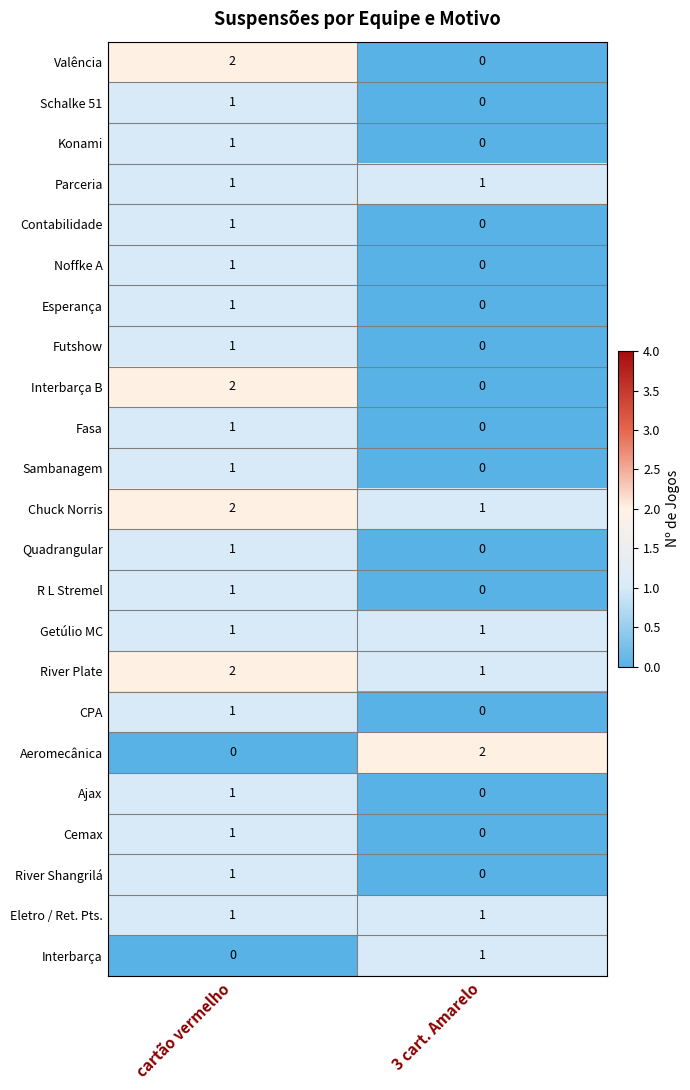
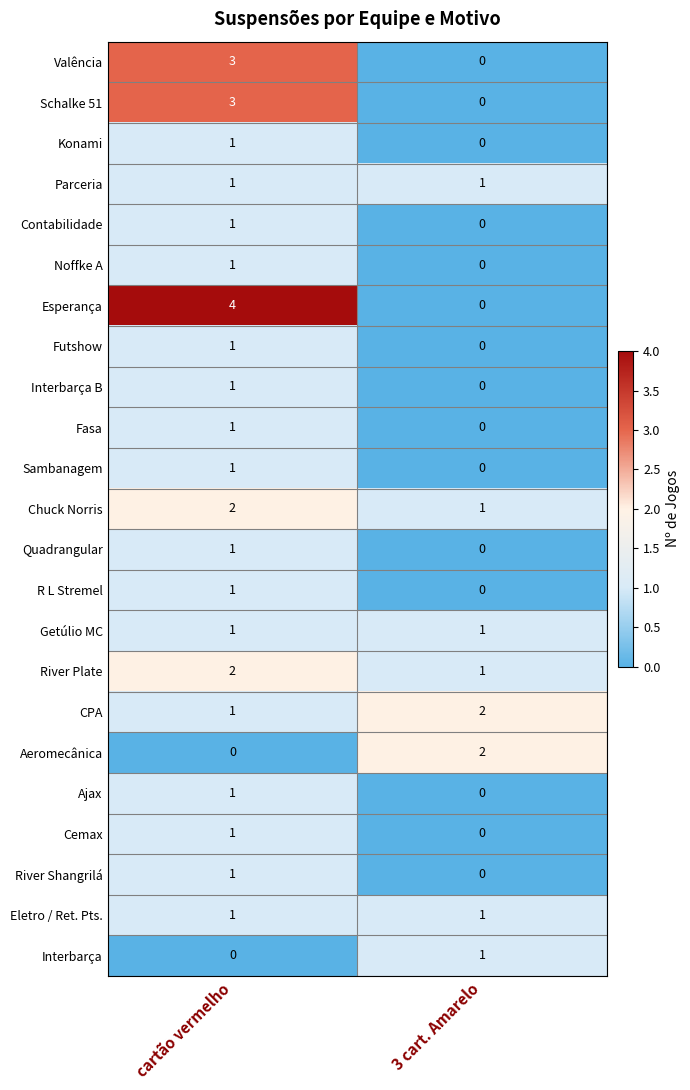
Valência, cartão vermelho: 2 -> 3
Schalke 51, cartão vermelho: 1 -> 3
Esperança, cartão vermelho: 1 -> 4
Interbarça B, cartão vermelho: 2 -> 1
CPA, 3 cart. Amarelo: 0 -> 2
